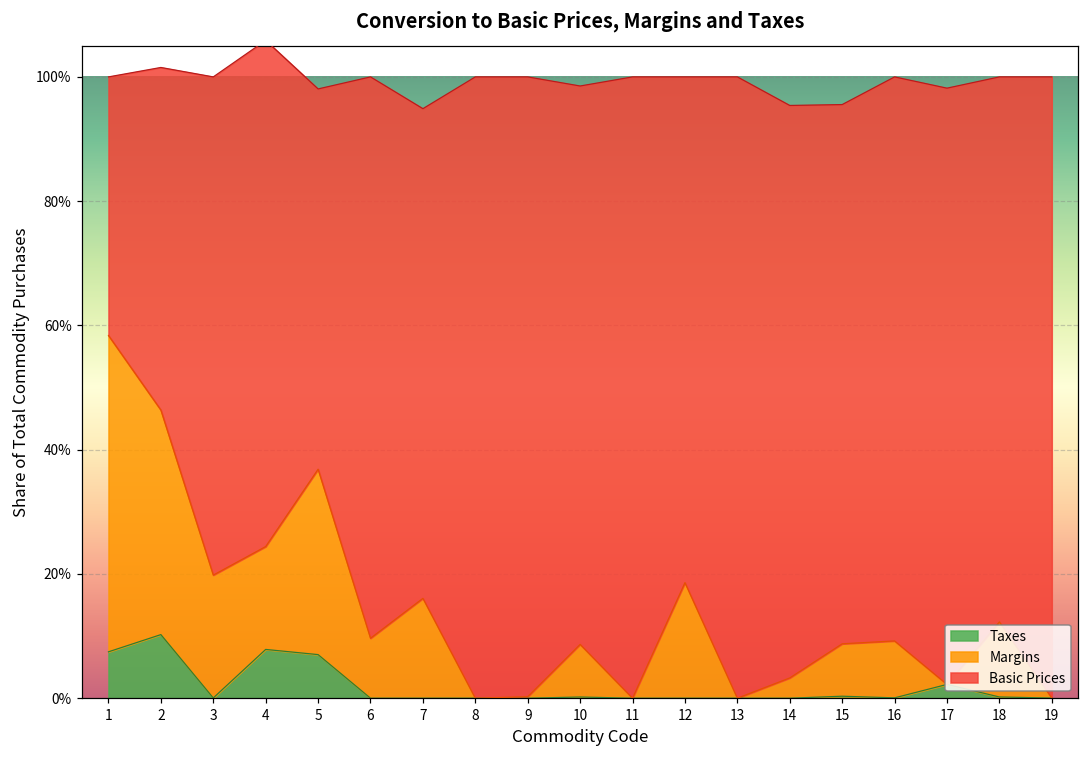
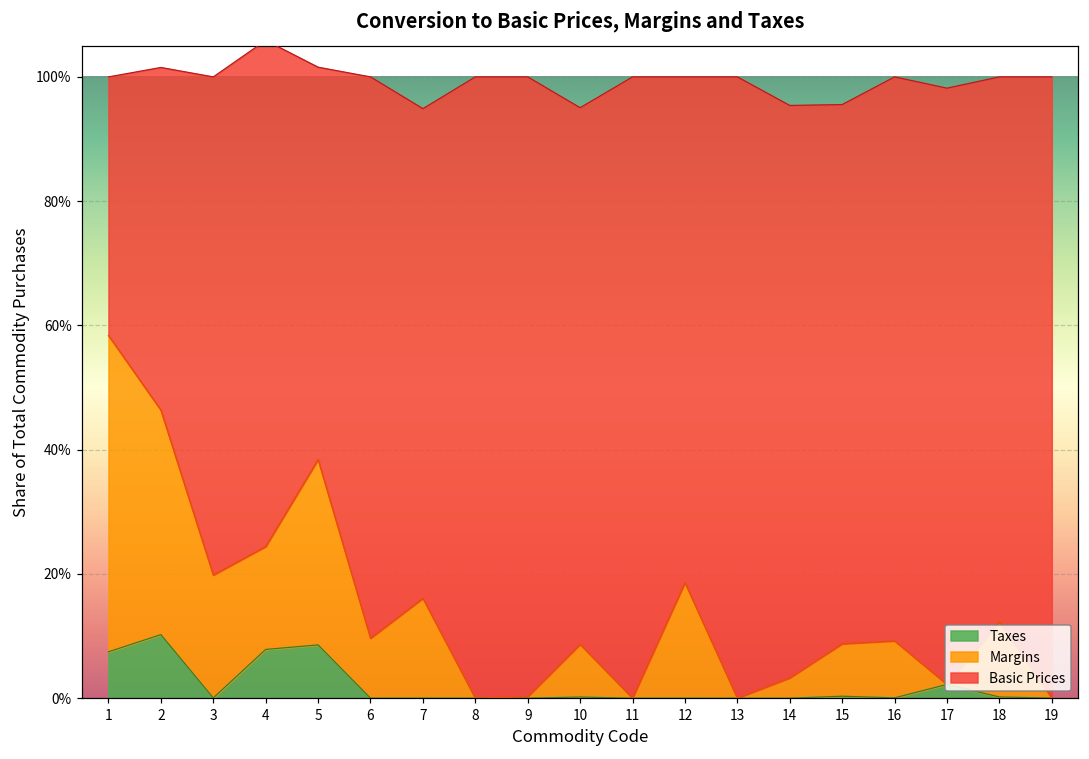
Taxes, 5: 7% -> 9%
Basic Prices, 5: 61% -> 63%
Basic Prices, 10: 90% -> 86%
